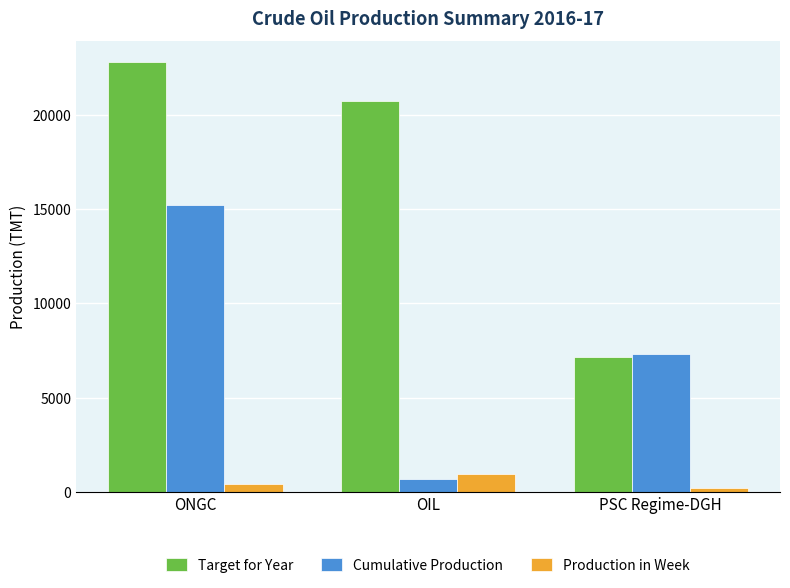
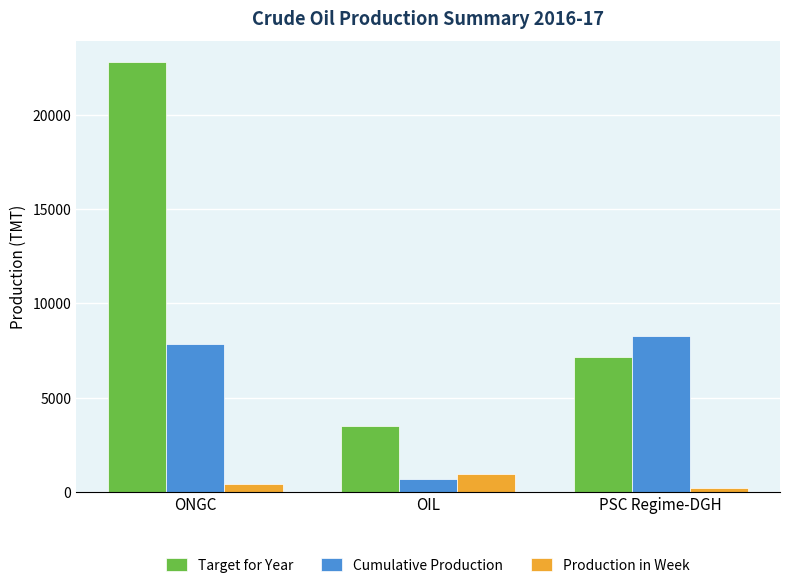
Cumulative Production, ONGC: 15200 -> 7800
Target for Year, OIL: 20700 -> 3500
Cumulative Production, PSC Regime-DGH: 7300 -> 8300
